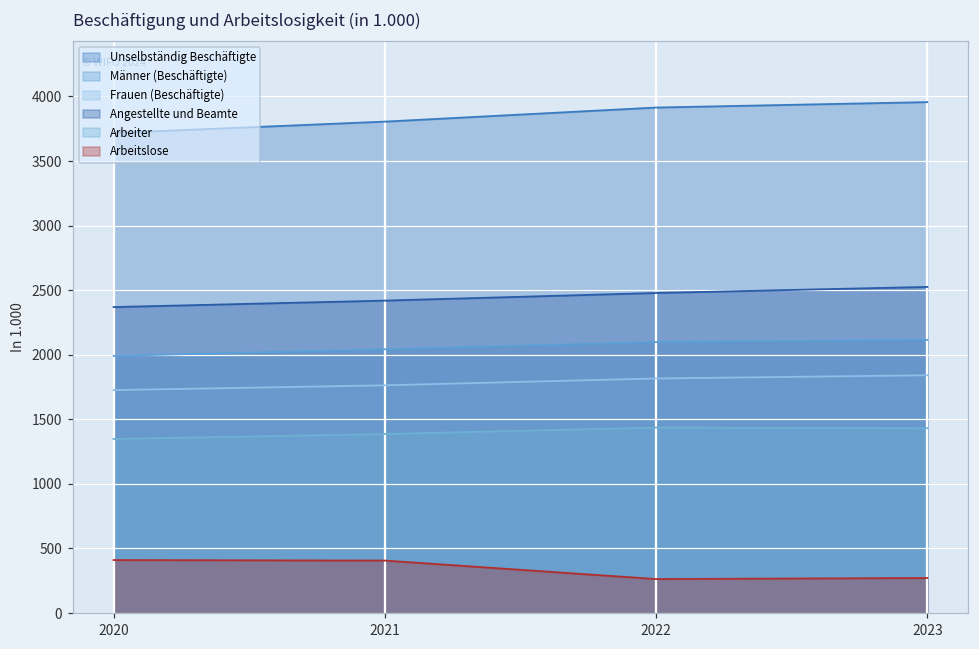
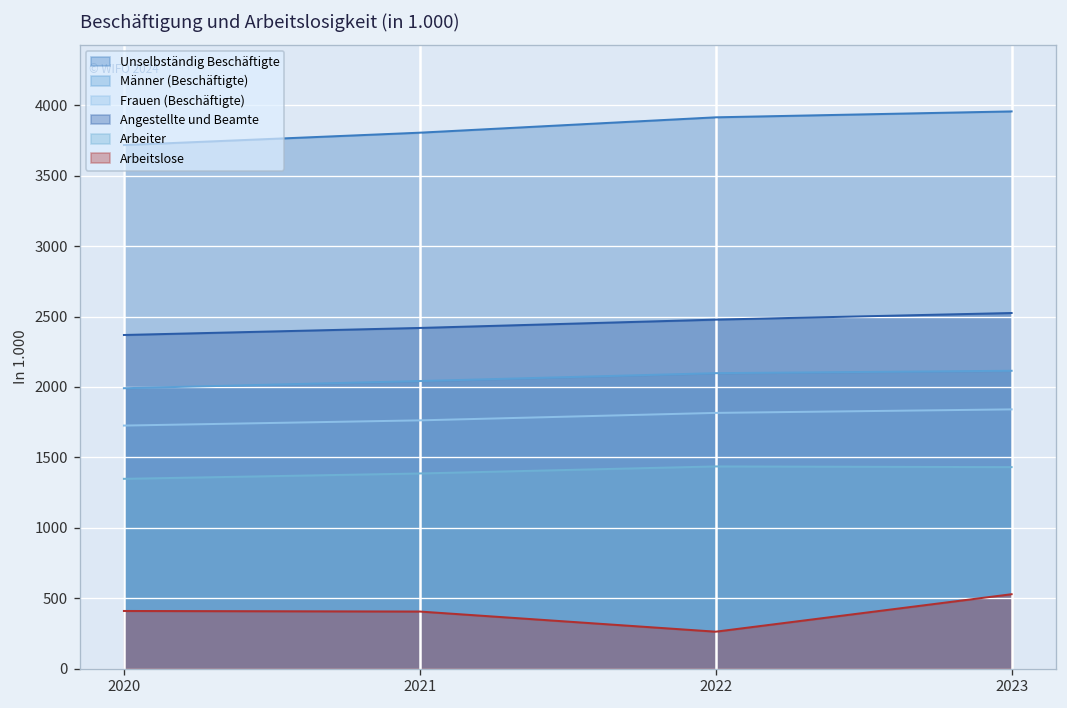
Arbeitslose, 2023: 270 -> 530
